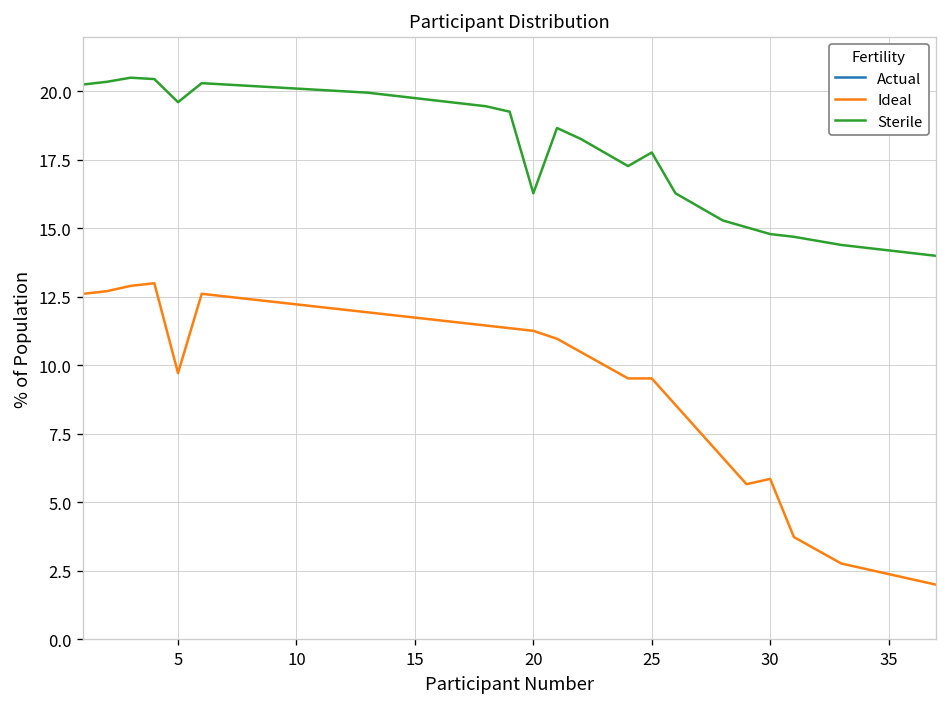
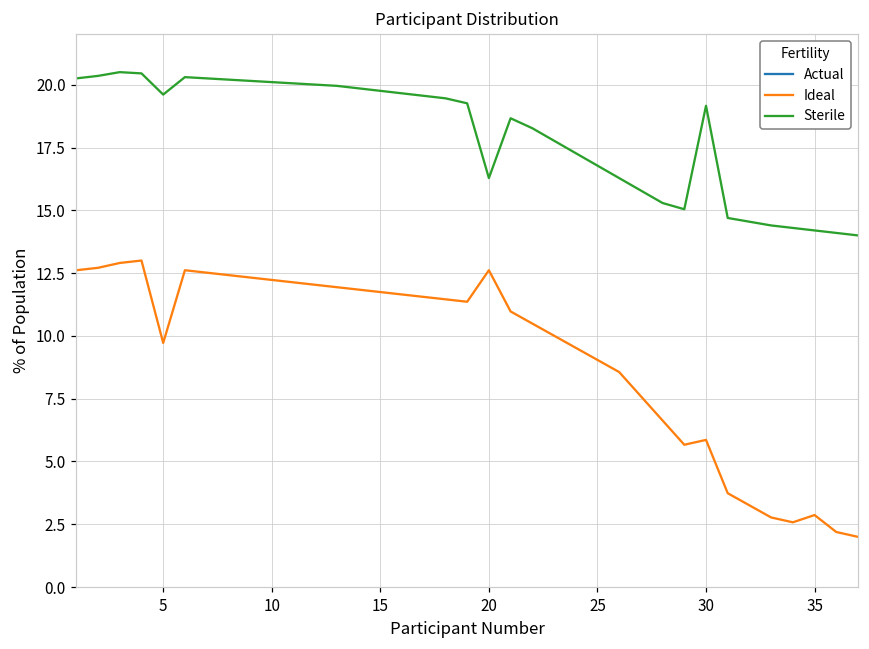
Ideal, 20: 11.3 -> 12.6
Ideal, 25: 9.5 -> 9.0
Sterile, 25: 17.8 -> 16.8
Sterile, 30: 14.8 -> 19.2
Ideal, 35: 2.4 -> 2.9
